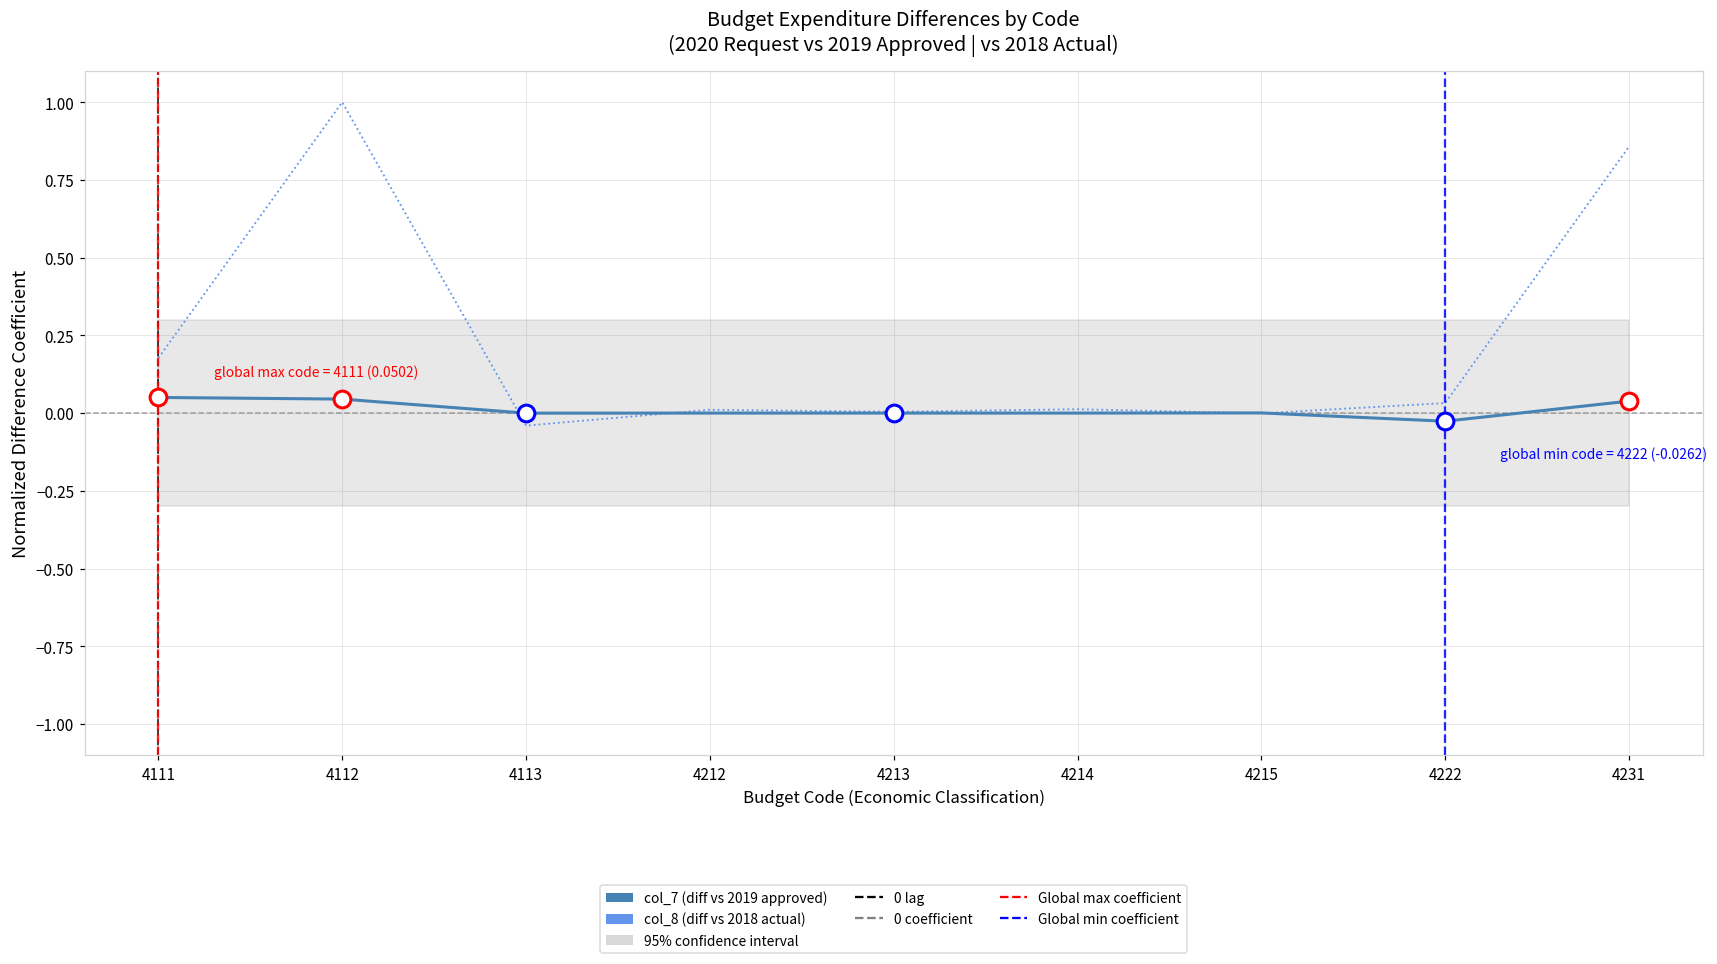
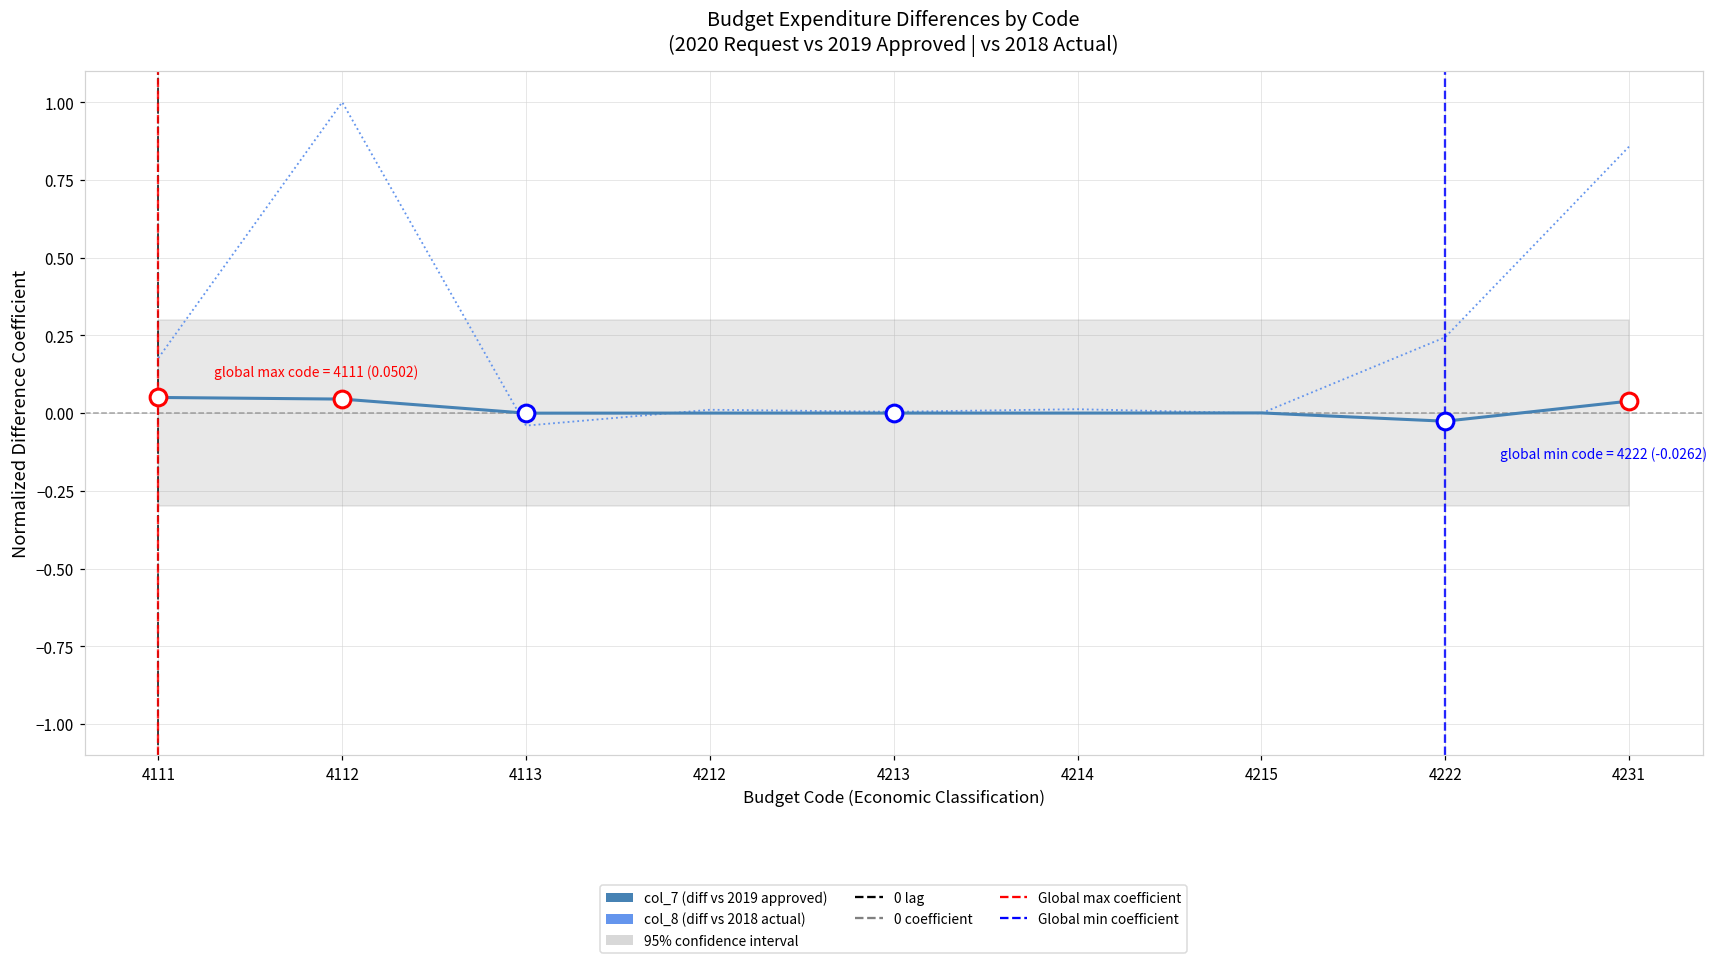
col_8 (diff vs 2018 actual), 4222: 0.03 -> 0.24
